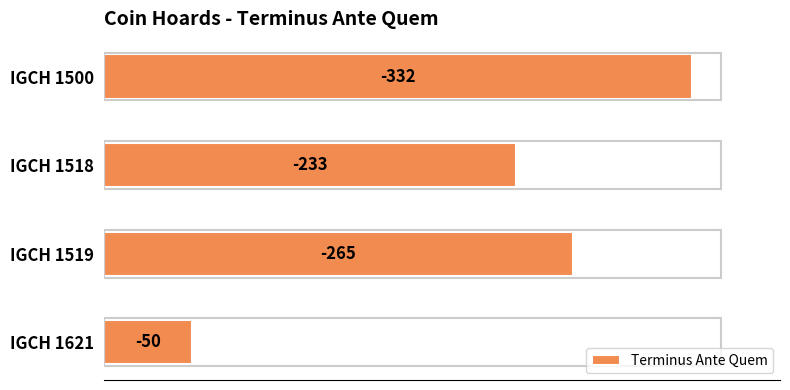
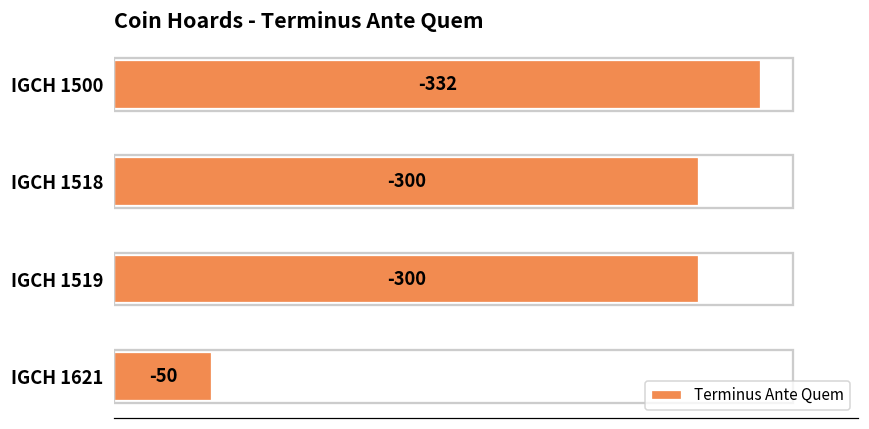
IGCH 1518: -233 -> -300
IGCH 1519: -265 -> -300
